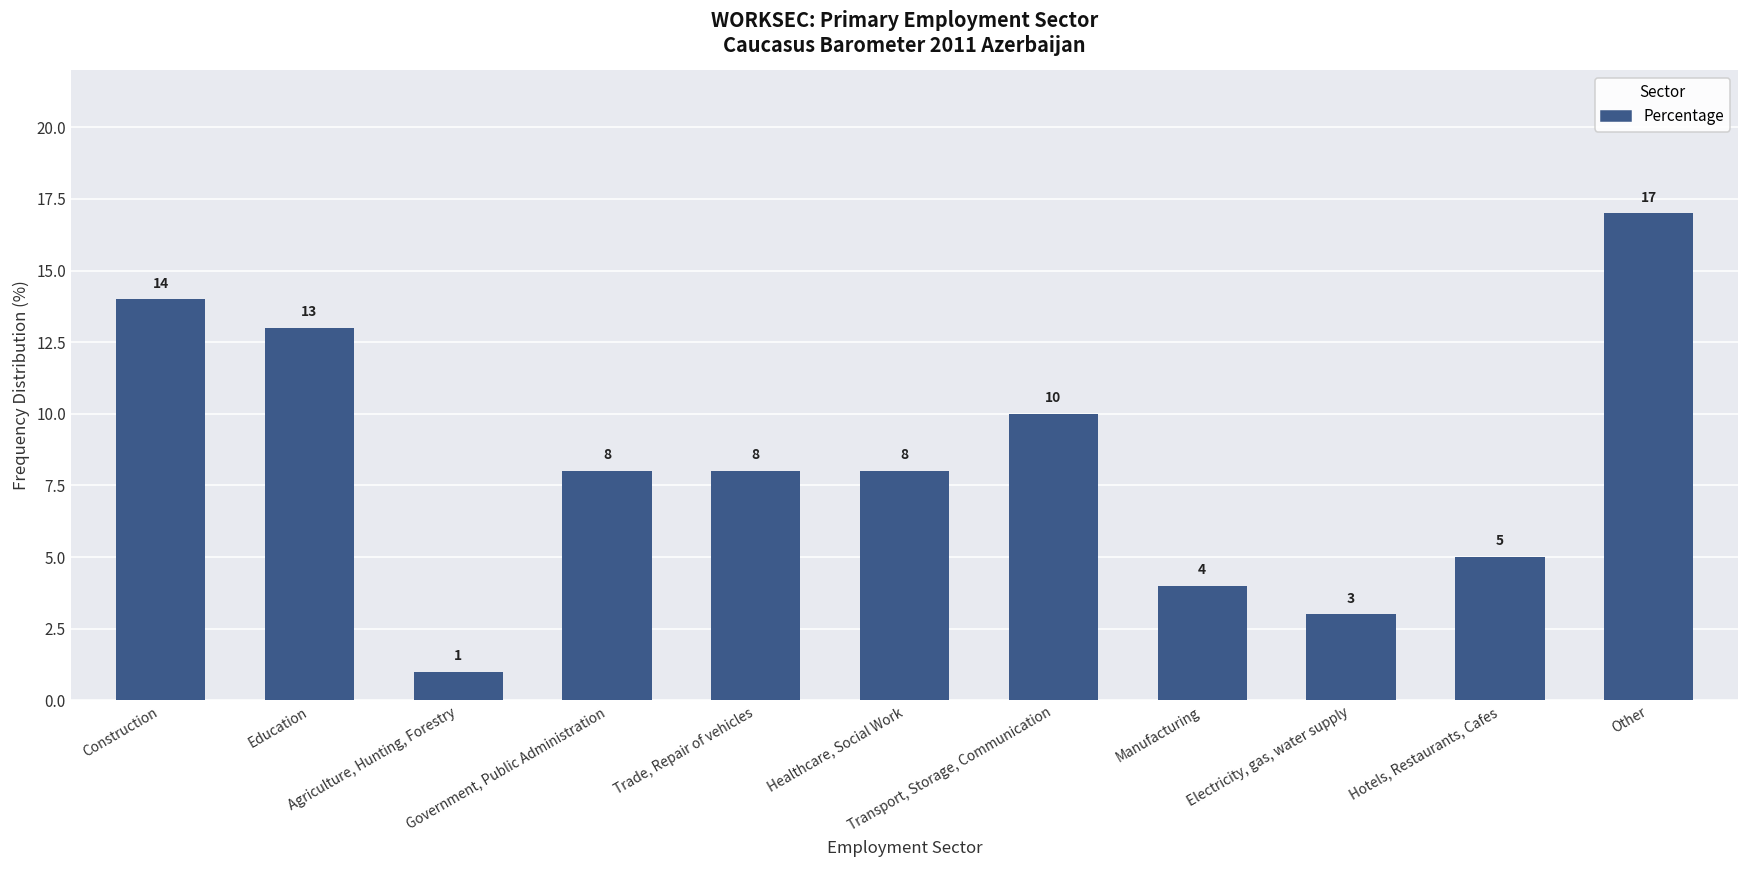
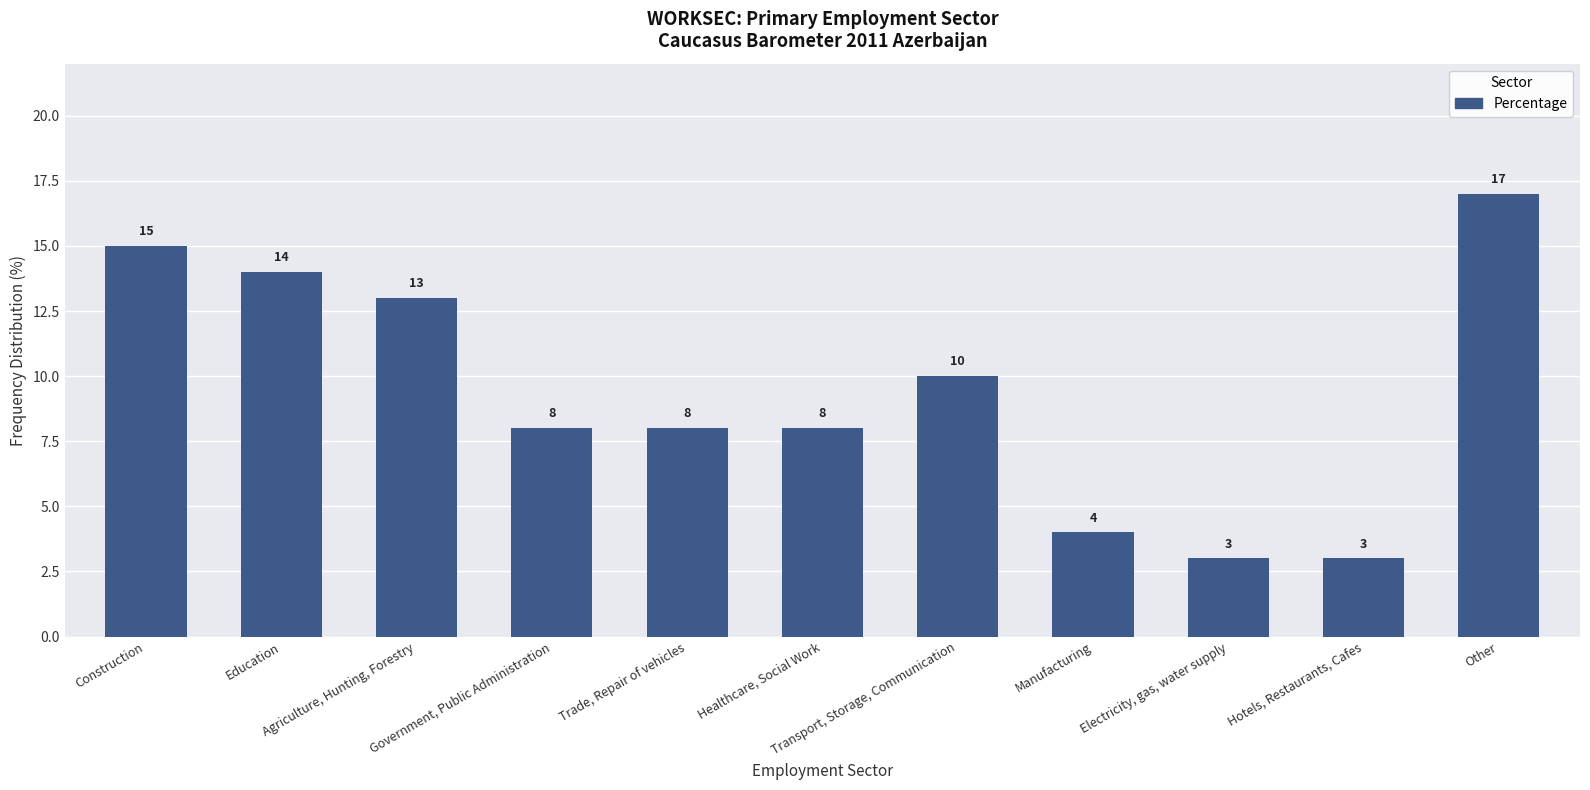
Construction: 14 -> 15
Education: 13 -> 14
Agriculture, Hunting, Forestry: 1 -> 13
Hotels, Restaurants, Cafes: 5 -> 3
